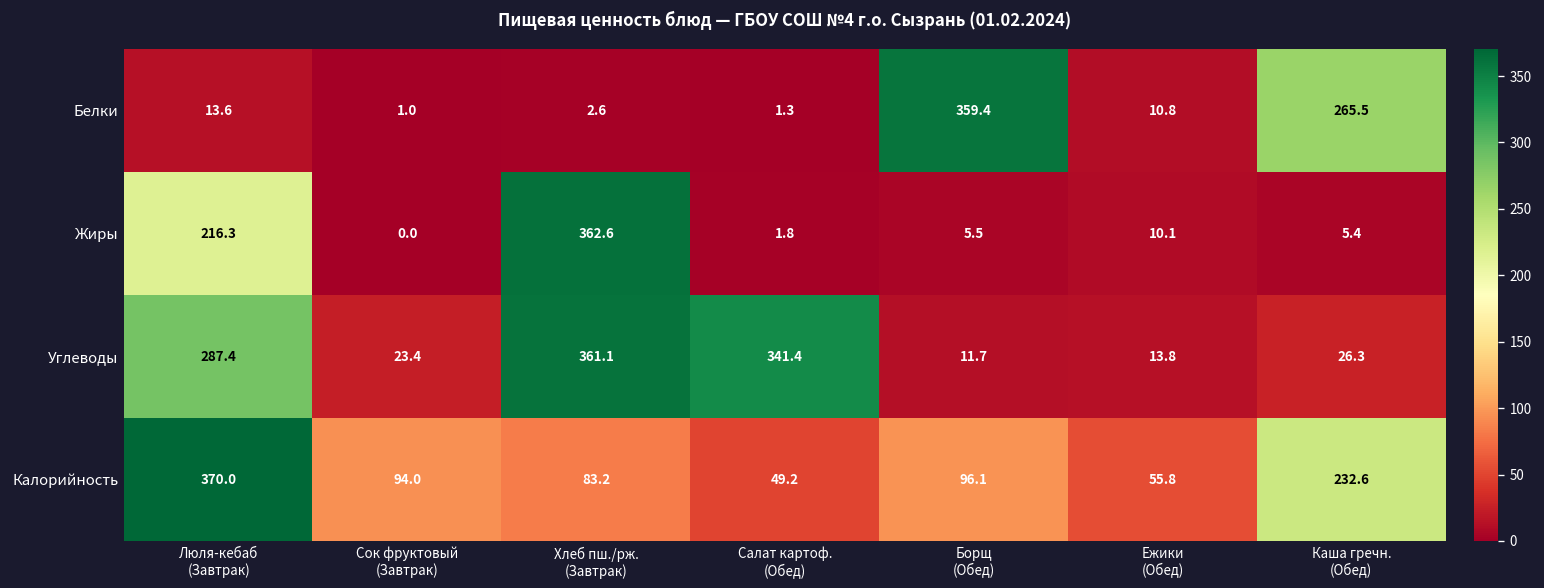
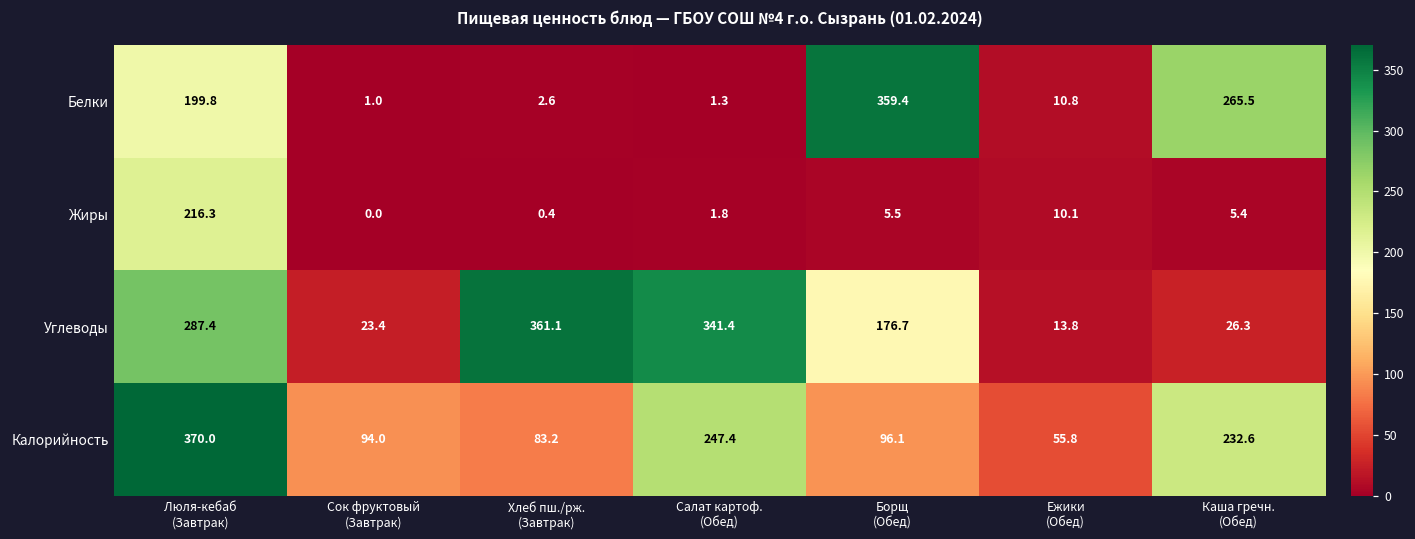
Белки, Люля-кебаб (Завтрак): 13.6 -> 199.8
Жиры, Хлеб пш./рж. (Завтрак): 362.6 -> 0.4
Углеводы, Борщ (Обед): 11.7 -> 176.7
Калорийность, Салат картоф. (Обед): 49.2 -> 247.4
